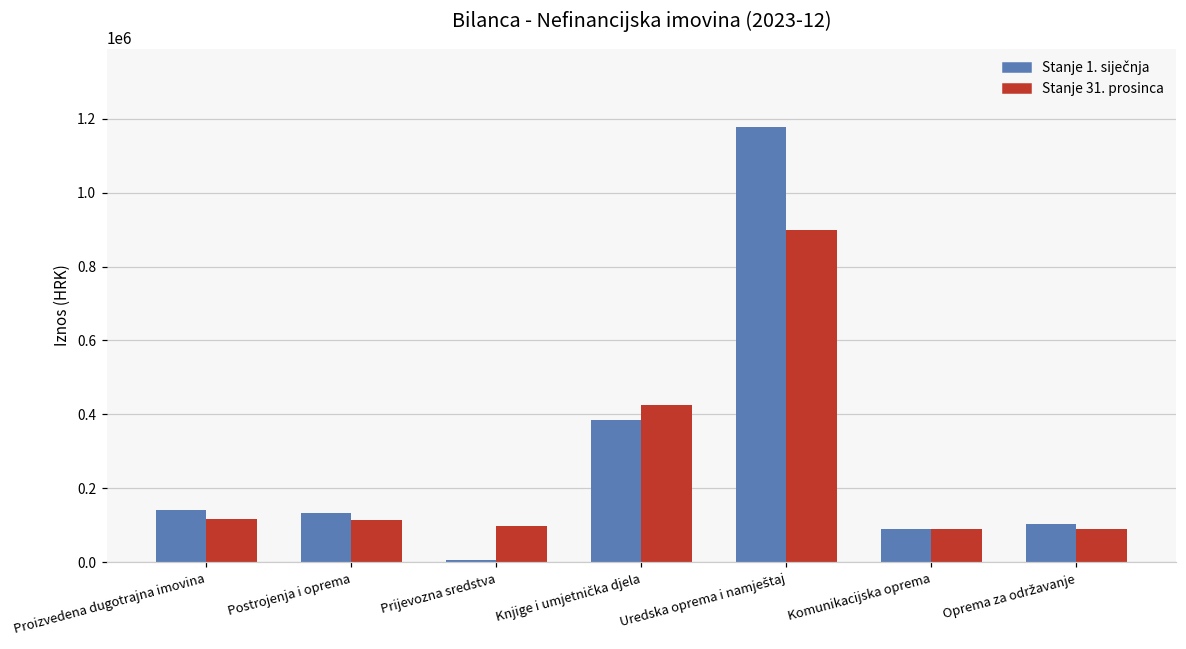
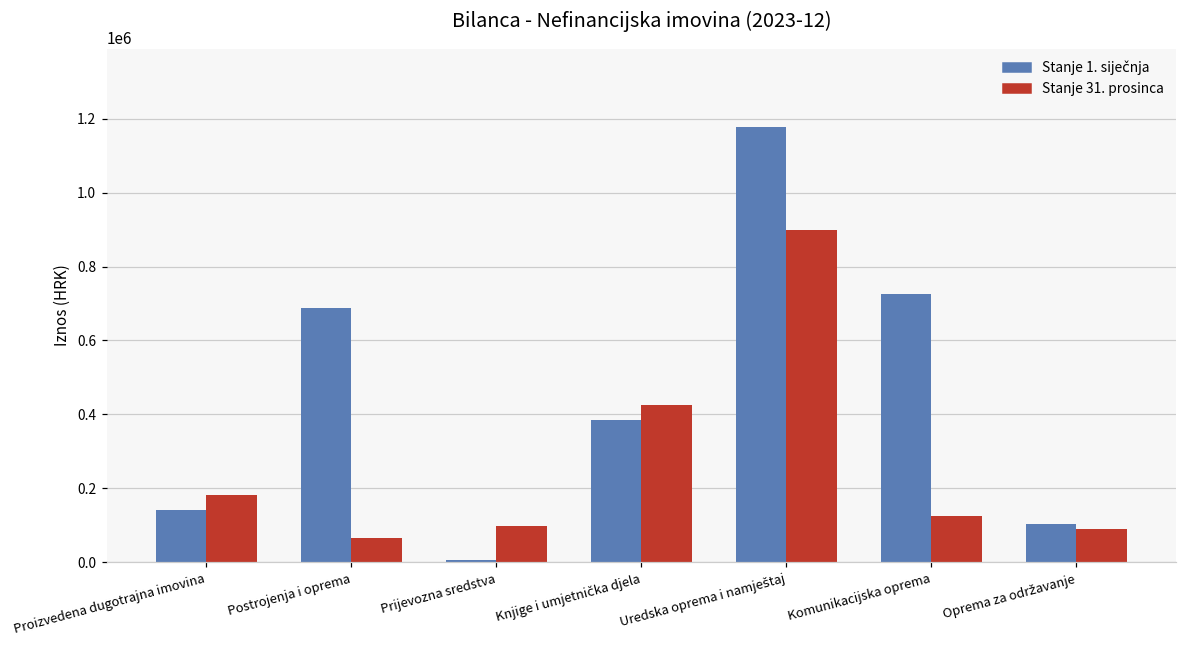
Stanje 31. prosinca, Proizvedena dugotrajna imovina: 120000 -> 180000
Stanje 1. siječnja, Postrojenja i oprema: 130000 -> 690000
Stanje 31. prosinca, Postrojenja i oprema: 110000 -> 60000
Stanje 1. siječnja, Komunikacijska oprema: 90000 -> 730000
Stanje 31. prosinca, Komunikacijska oprema: 90000 -> 120000
